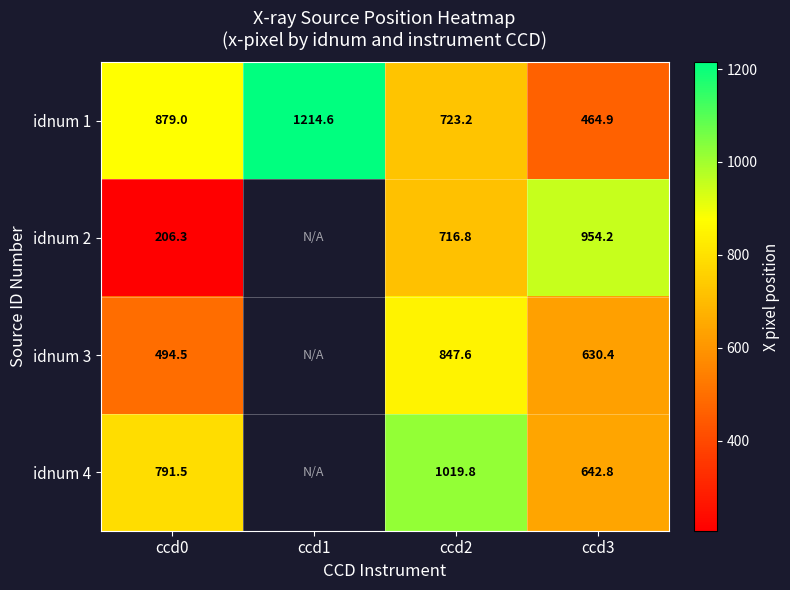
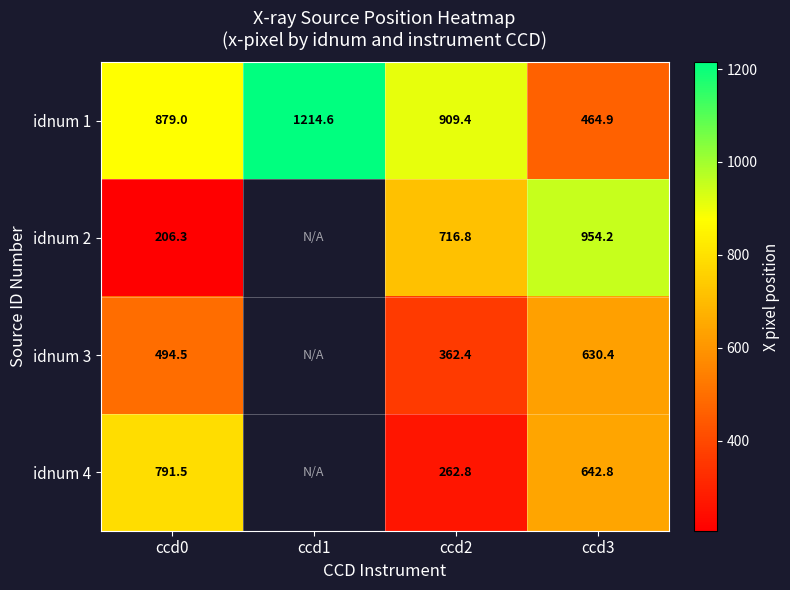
idnum 1, ccd2: 723.2 -> 909.4
idnum 3, ccd2: 847.6 -> 362.4
idnum 4, ccd2: 1019.8 -> 262.8
